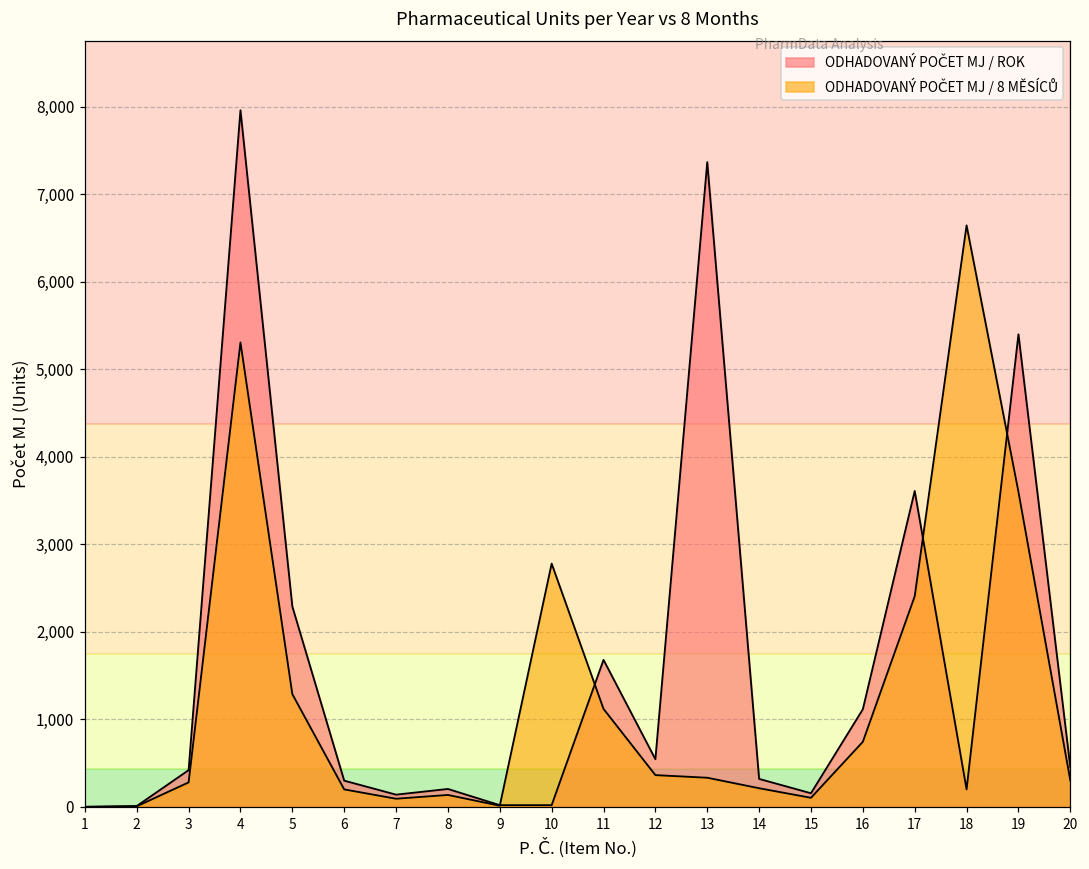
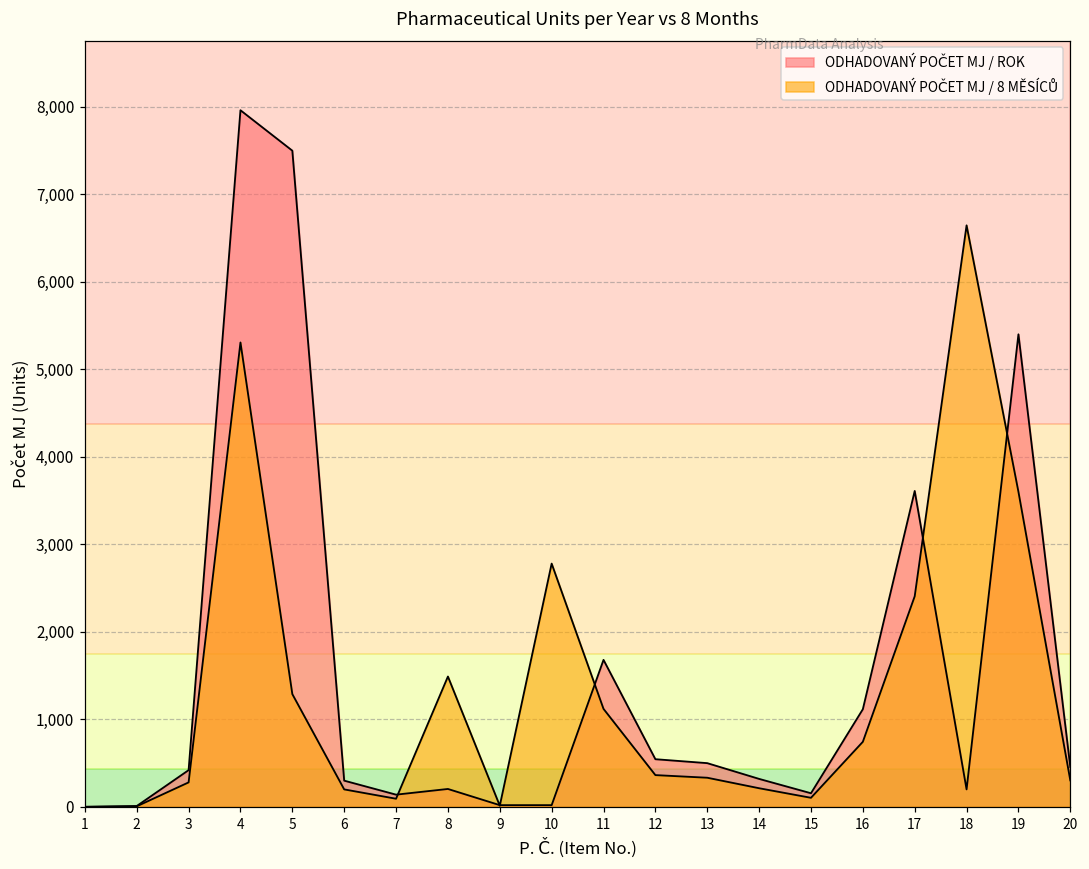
ODHADOVANÝ POČET MJ / ROK, 5: 2,300 -> 7,500
ODHADOVANÝ POČET MJ / 8 MĚSÍCŮ, 8: 100 -> 1,500
ODHADOVANÝ POČET MJ / ROK, 13: 7,400 -> 500
